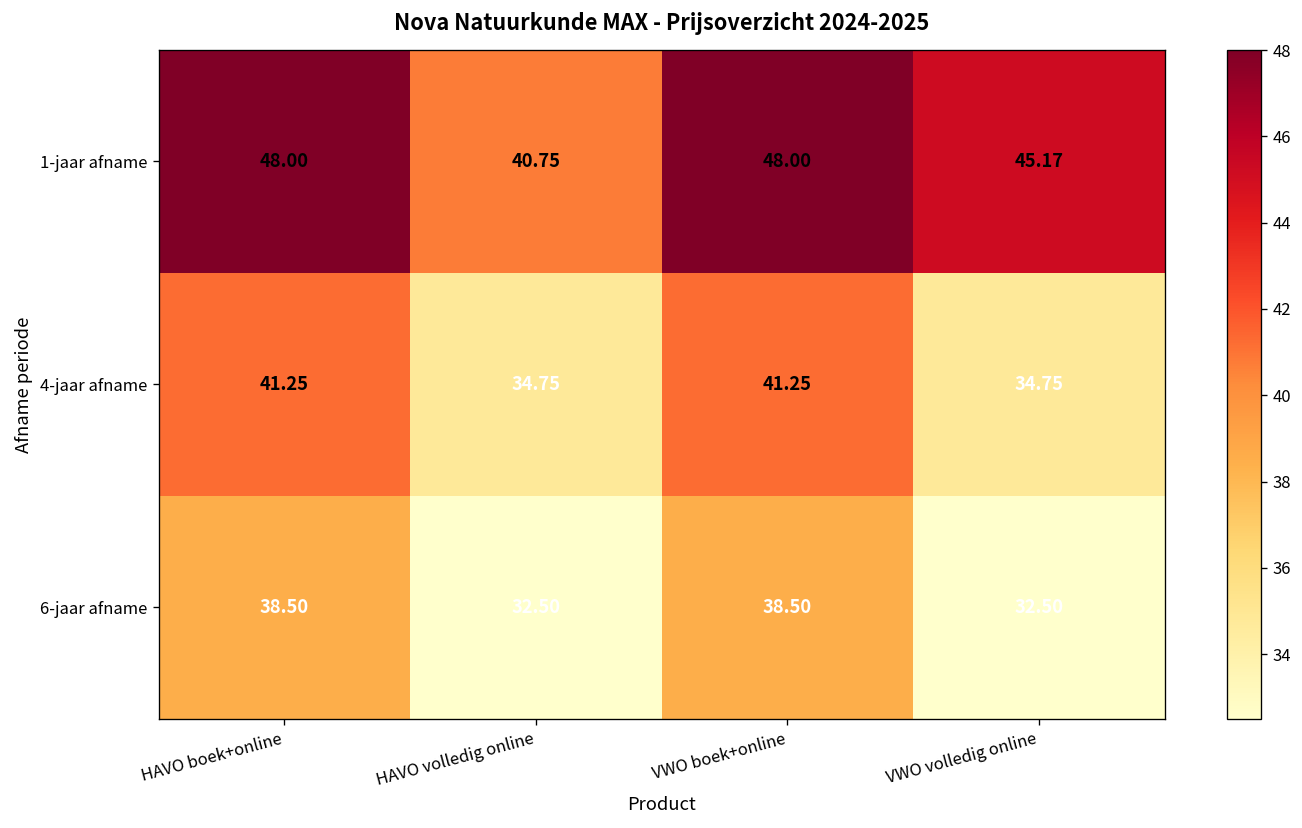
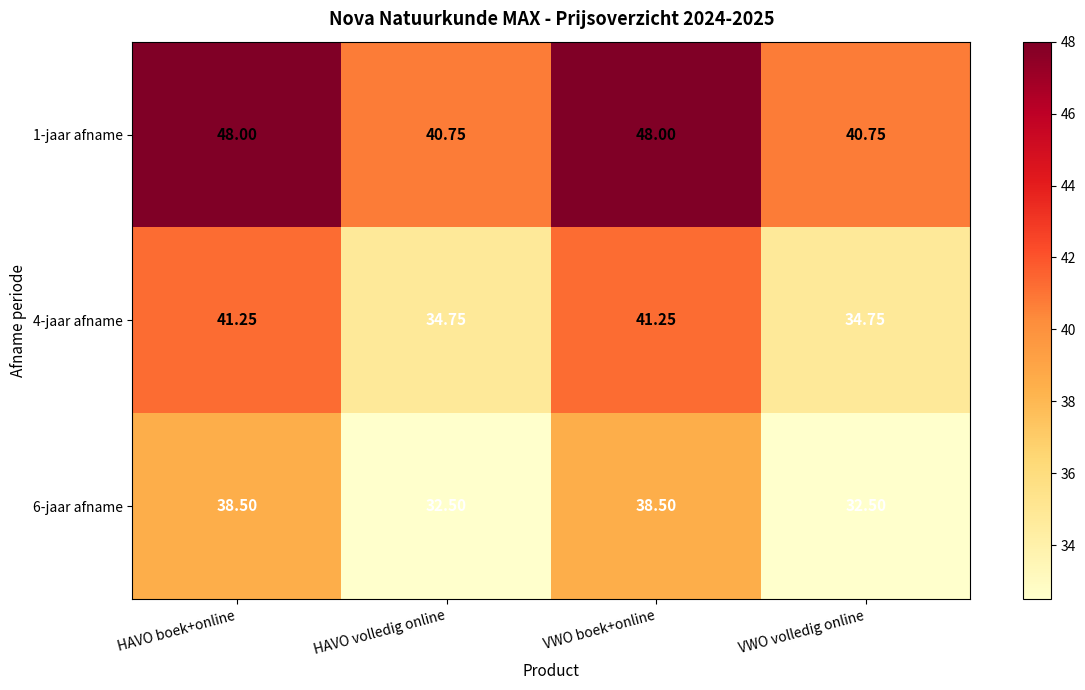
1-jaar afname, VWO volledig online: 45.17 -> 40.75
